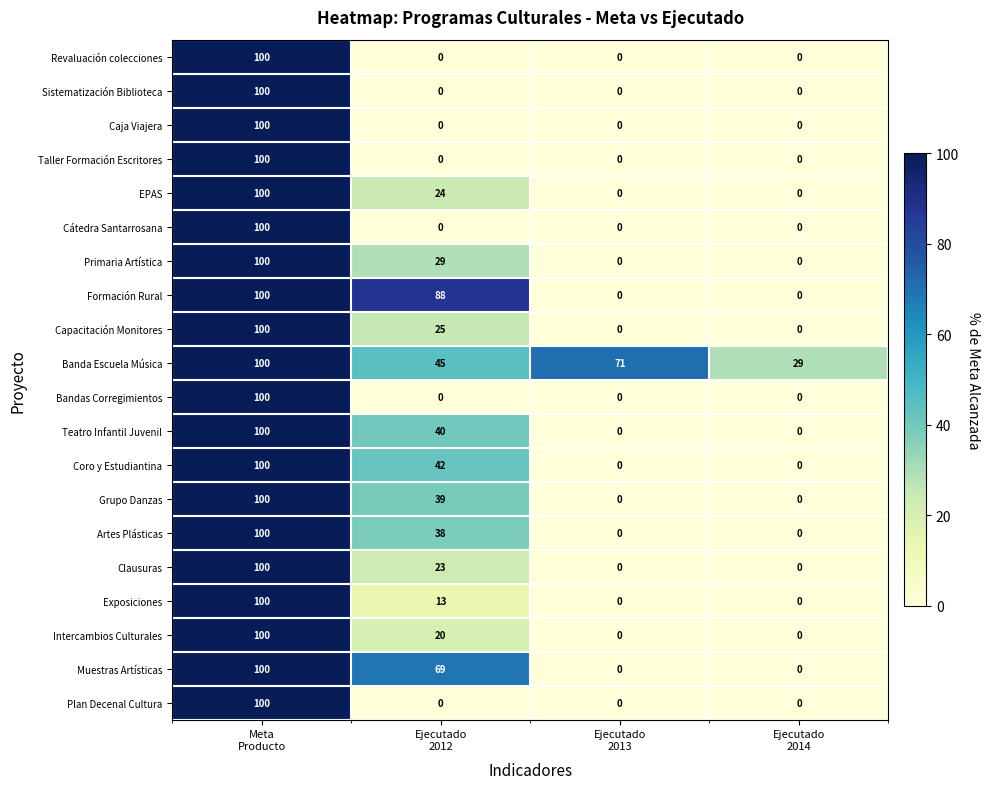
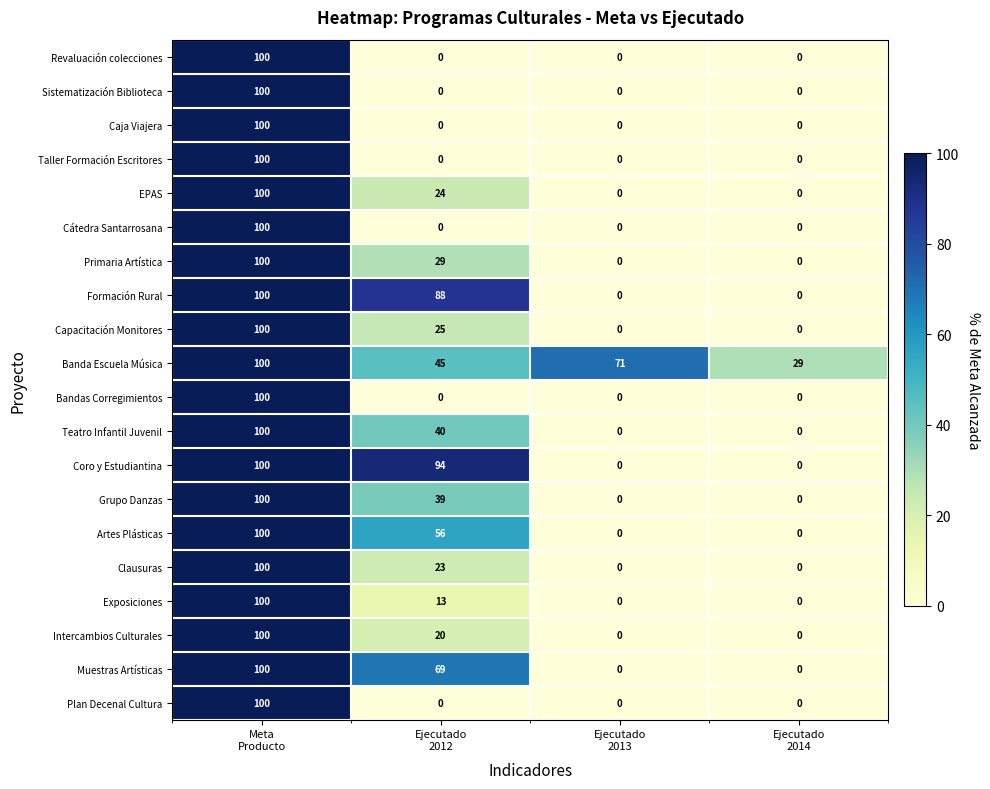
Coro y Estudiantina, Ejecutado 2012: 42 -> 94
Artes Plásticas, Ejecutado 2012: 38 -> 56
